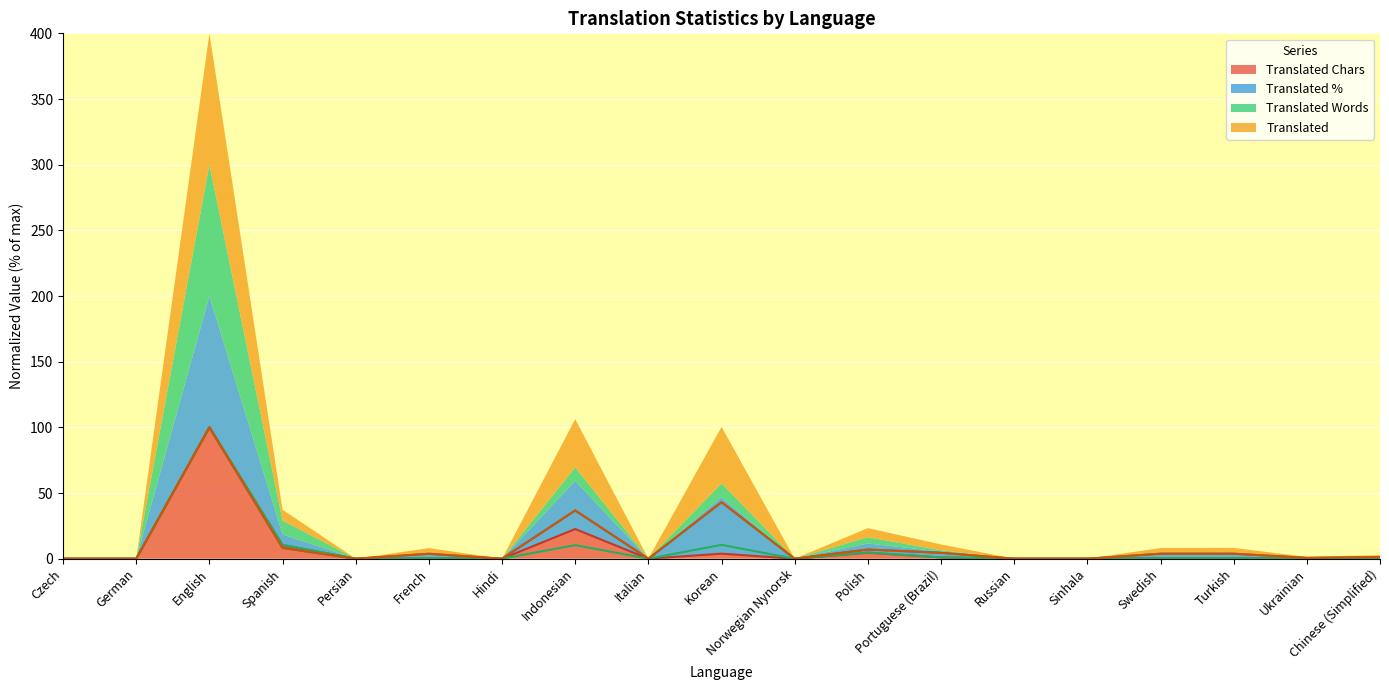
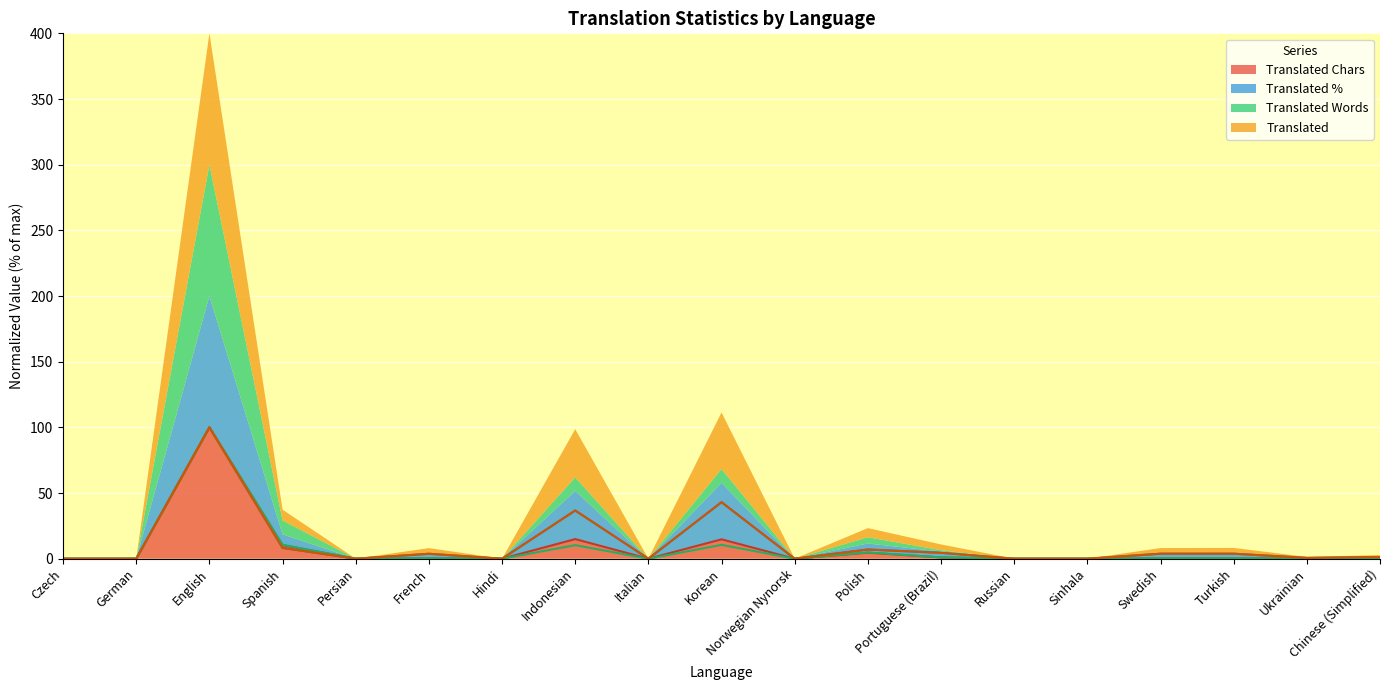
Translated Chars, Indonesian: 23 -> 15
Translated Chars, Korean: 4 -> 15
